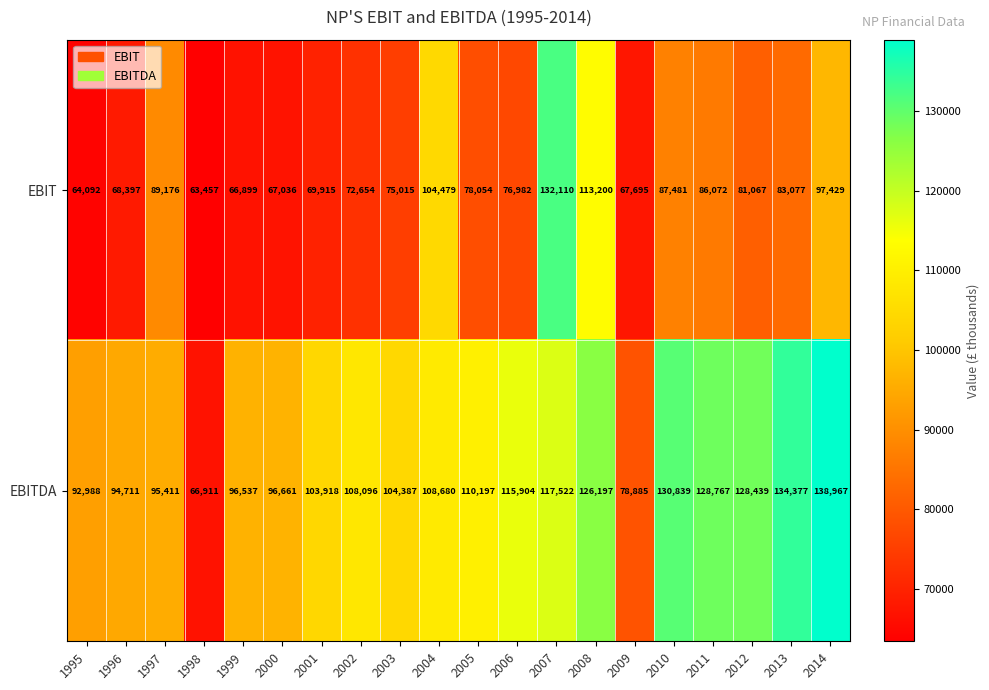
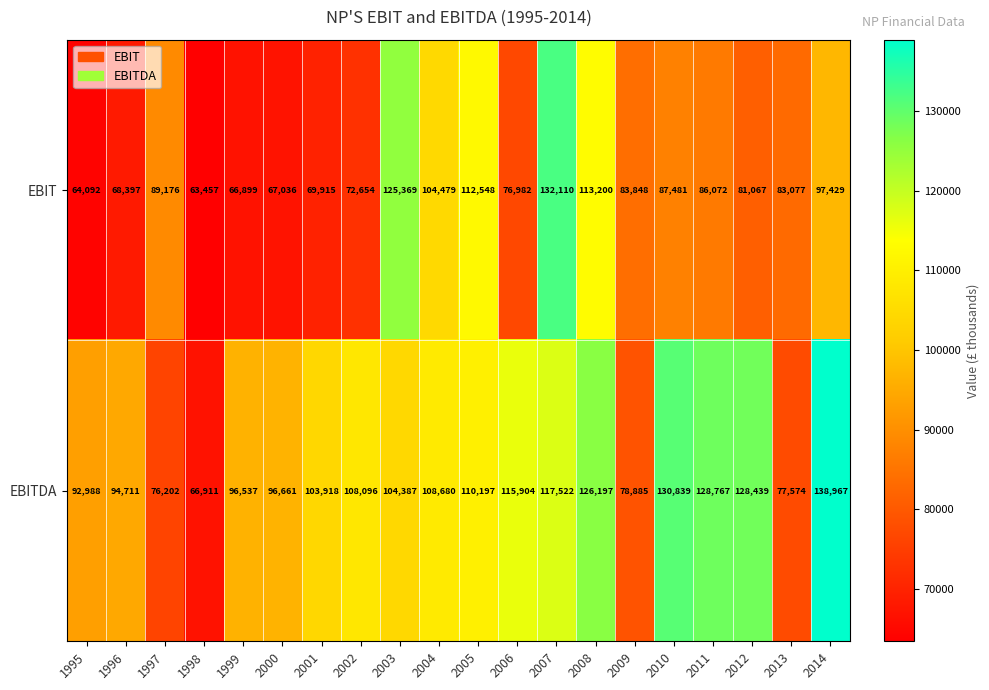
EBIT, 2003: 75,015 -> 125,369
EBIT, 2005: 78,054 -> 112,548
EBIT, 2009: 67,695 -> 83,848
EBITDA, 1997: 95,411 -> 76,202
EBITDA, 2013: 134,377 -> 77,574
